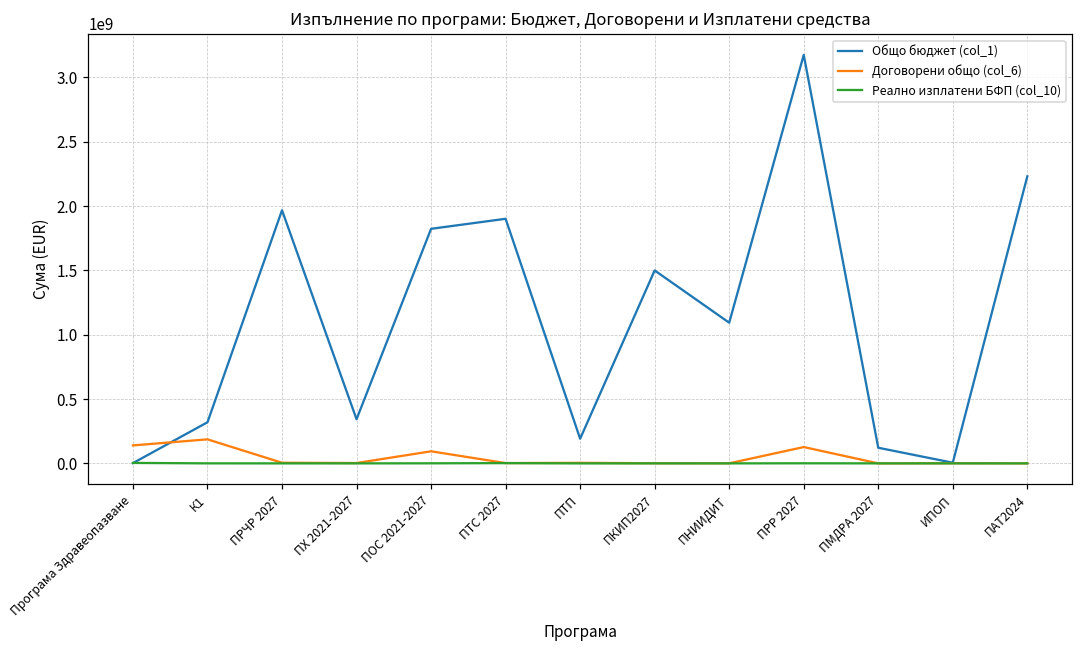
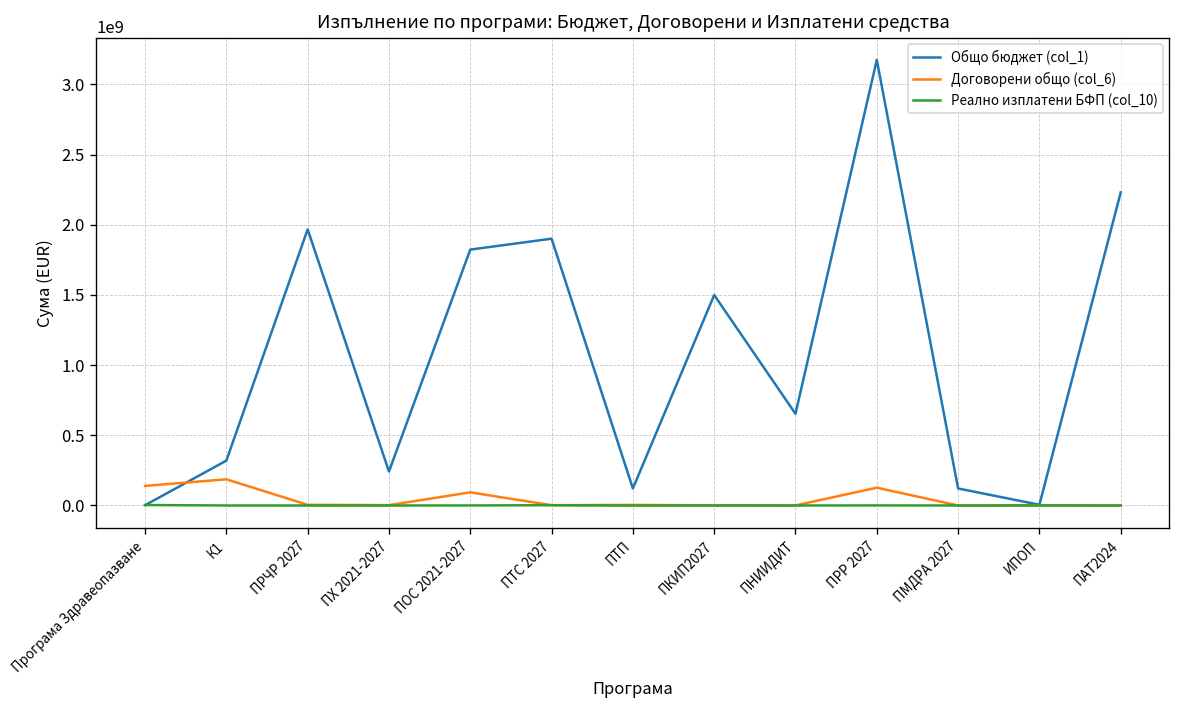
Общо бюджет (col_1), ПХ 2021-2027: 340000000 -> 240000000
Общо бюджет (col_1), ПТП: 190000000 -> 120000000
Общо бюджет (col_1), ПНИИДИТ: 1090000000 -> 650000000
